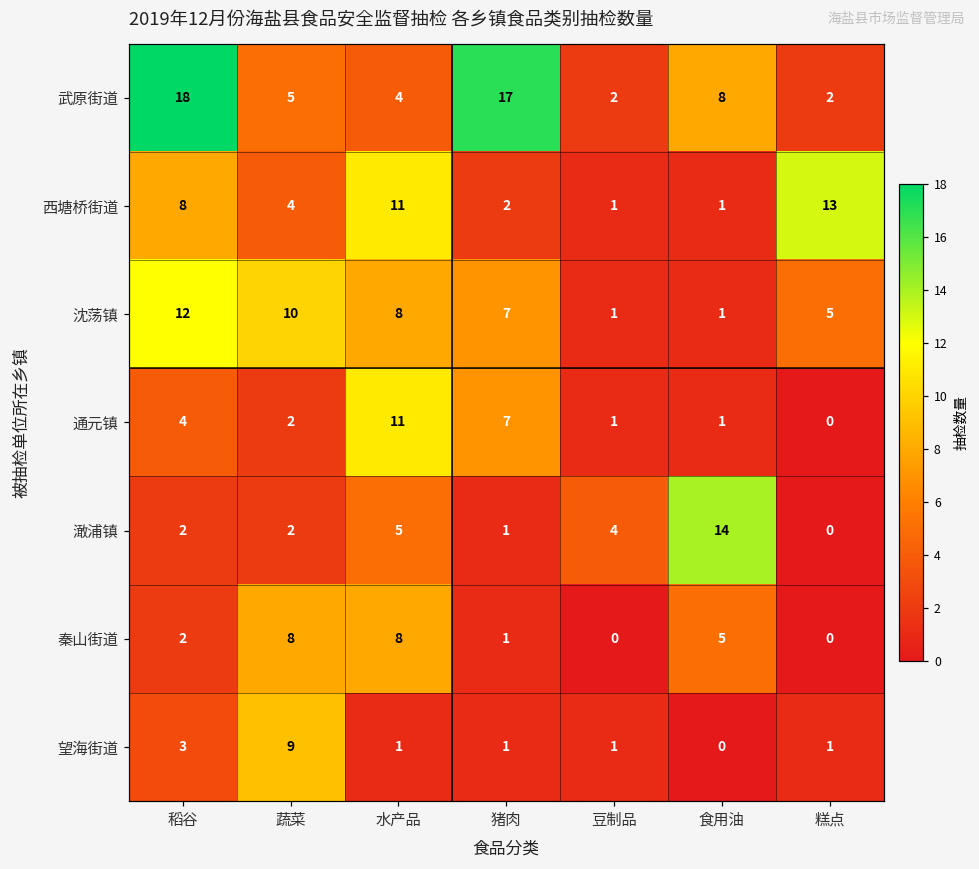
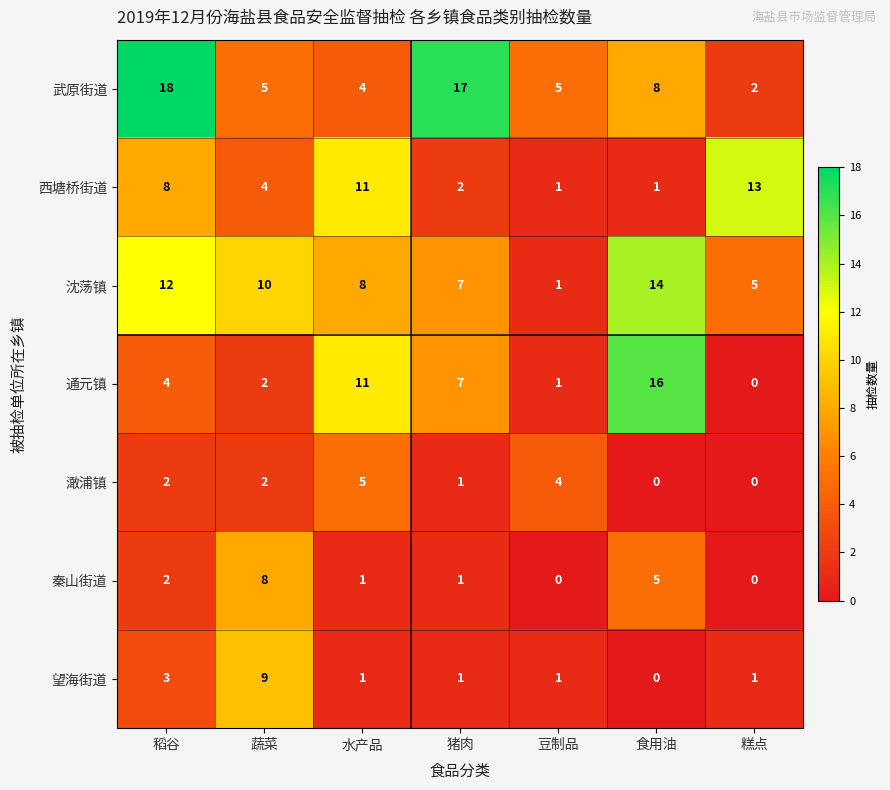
武原街道, 豆制品: 2 -> 5
沈荡镇, 食用油: 1 -> 14
通元镇, 食用油: 1 -> 16
澉浦镇, 食用油: 14 -> 0
秦山街道, 水产品: 8 -> 1
